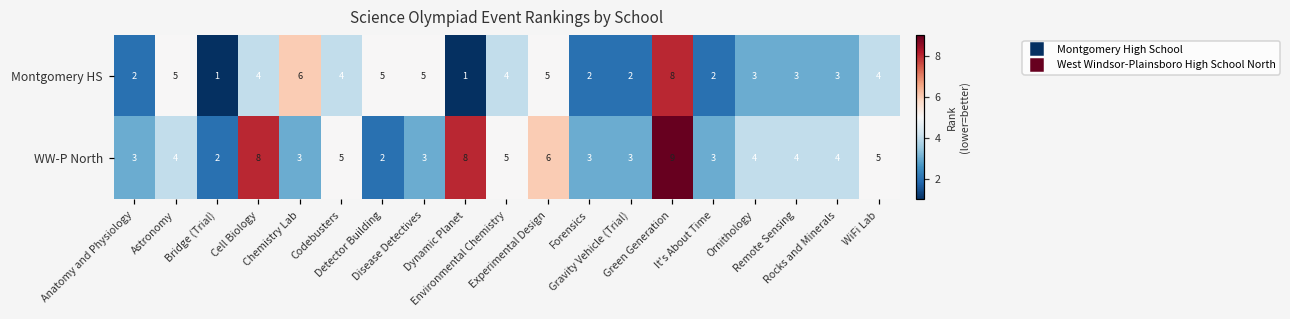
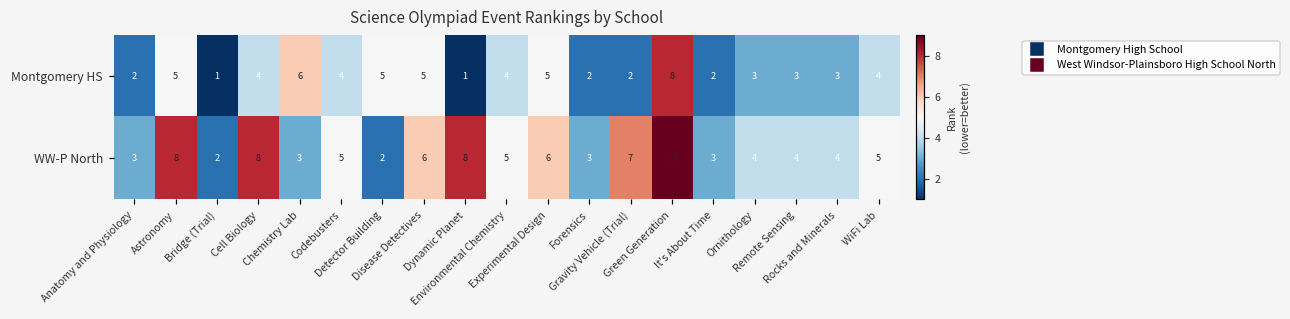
WW-P North, Astronomy: 4 -> 8
WW-P North, Disease Detectives: 3 -> 6
WW-P North, Gravity Vehicle (Trial): 3 -> 7
